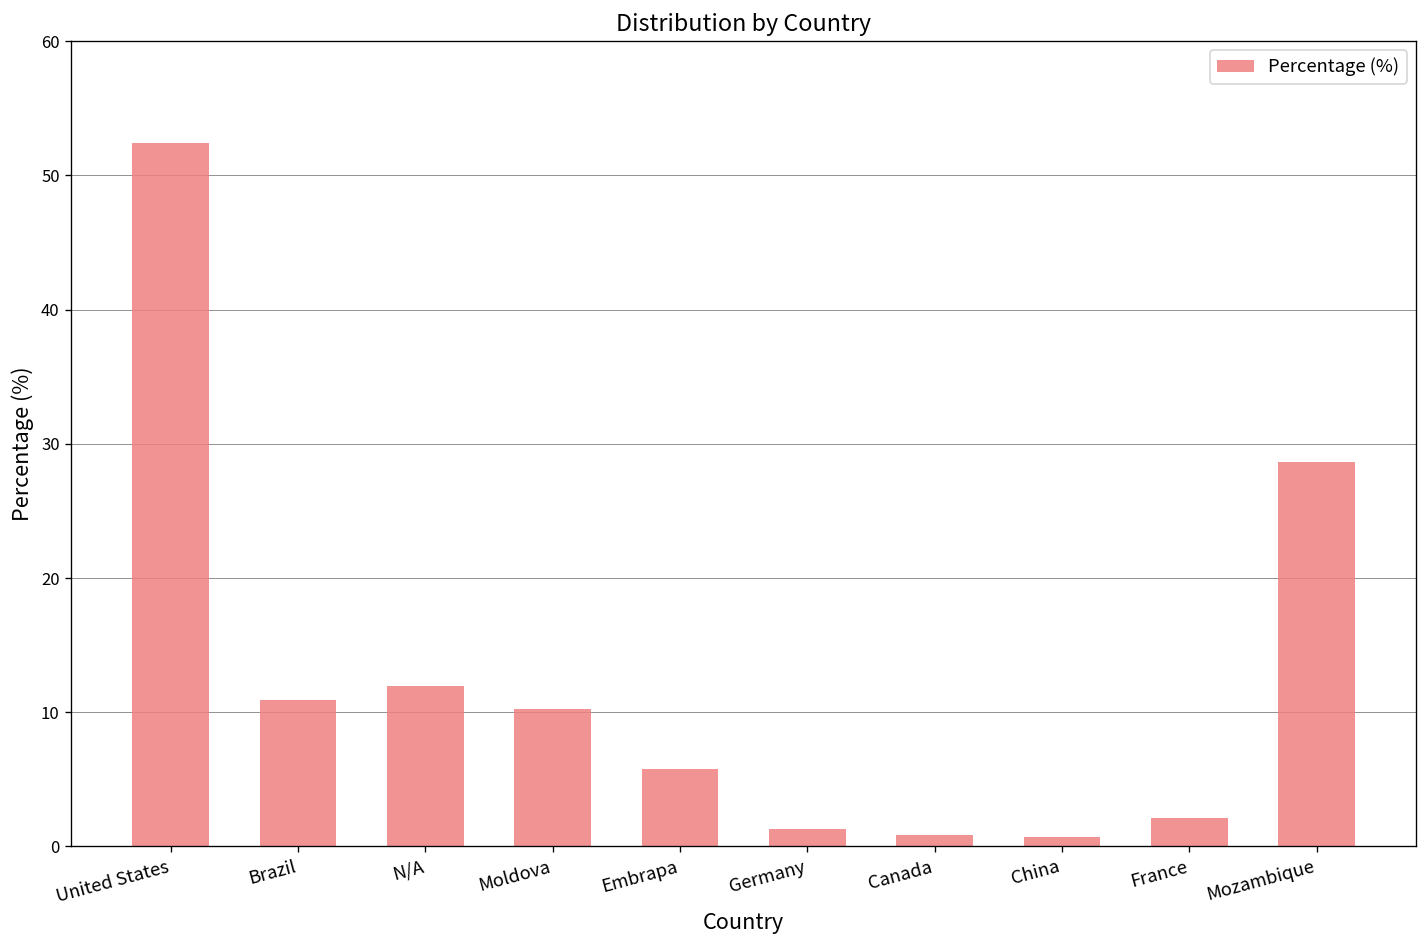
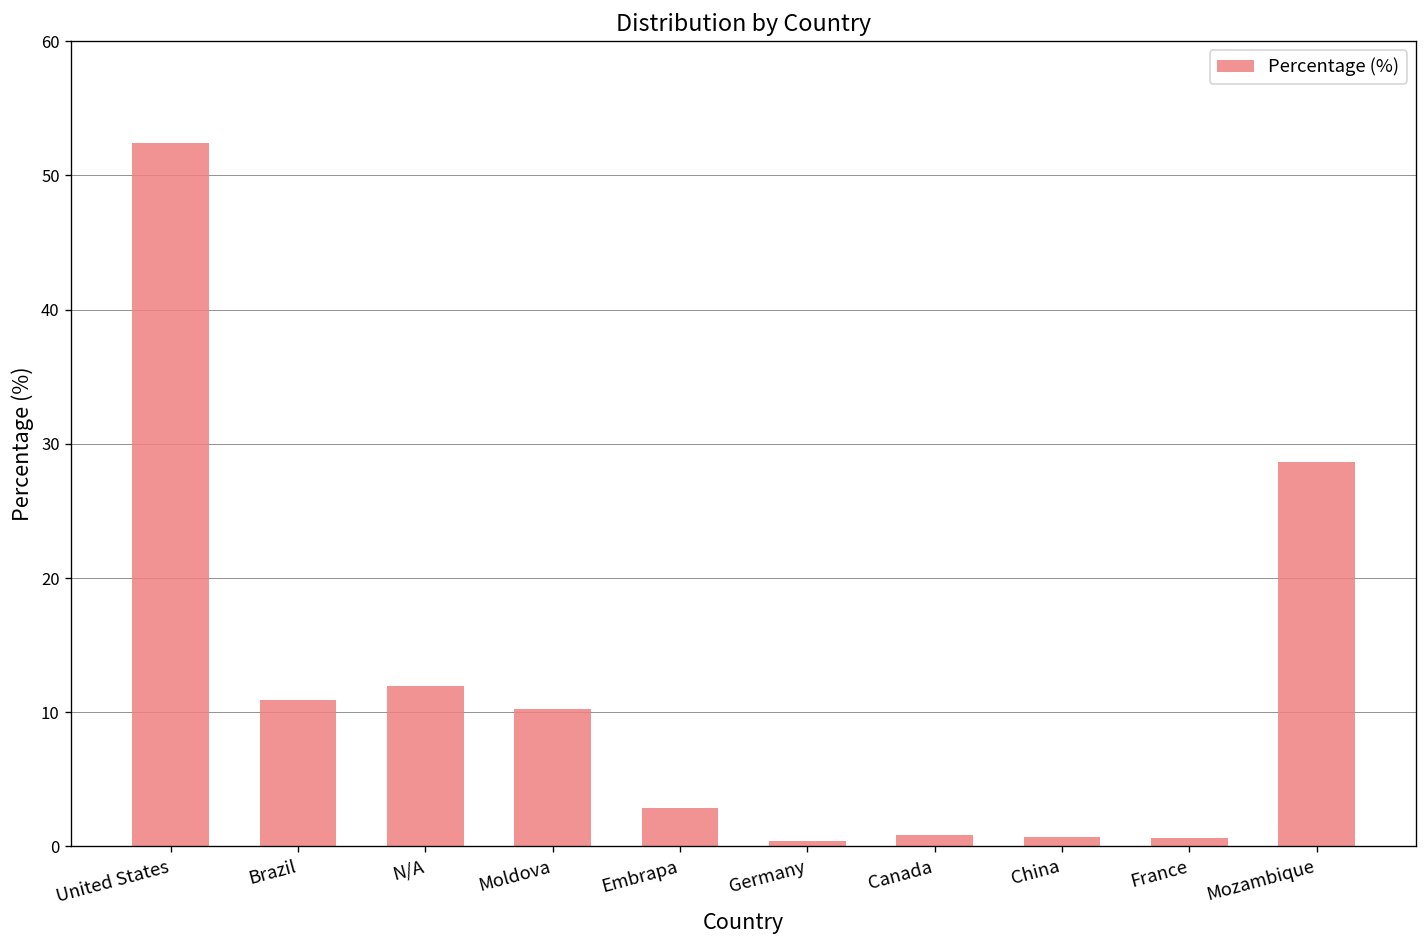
Embrapa: 5.7 -> 2.8
Germany: 1.3 -> 0.4
France: 2.1 -> 0.6
